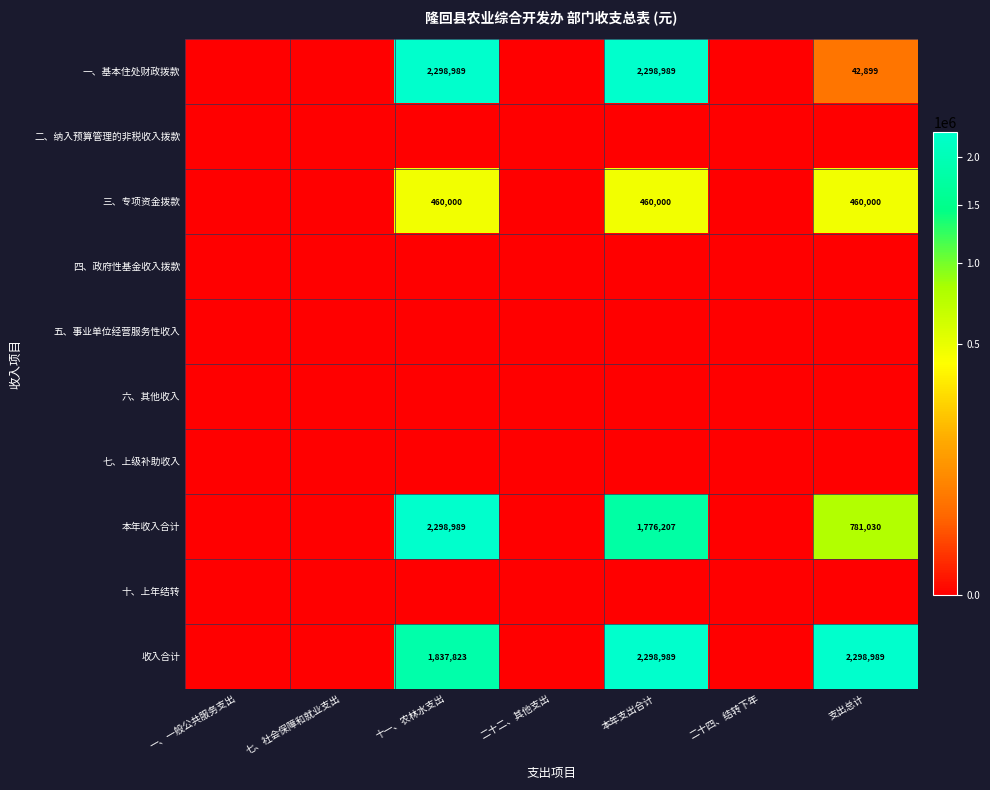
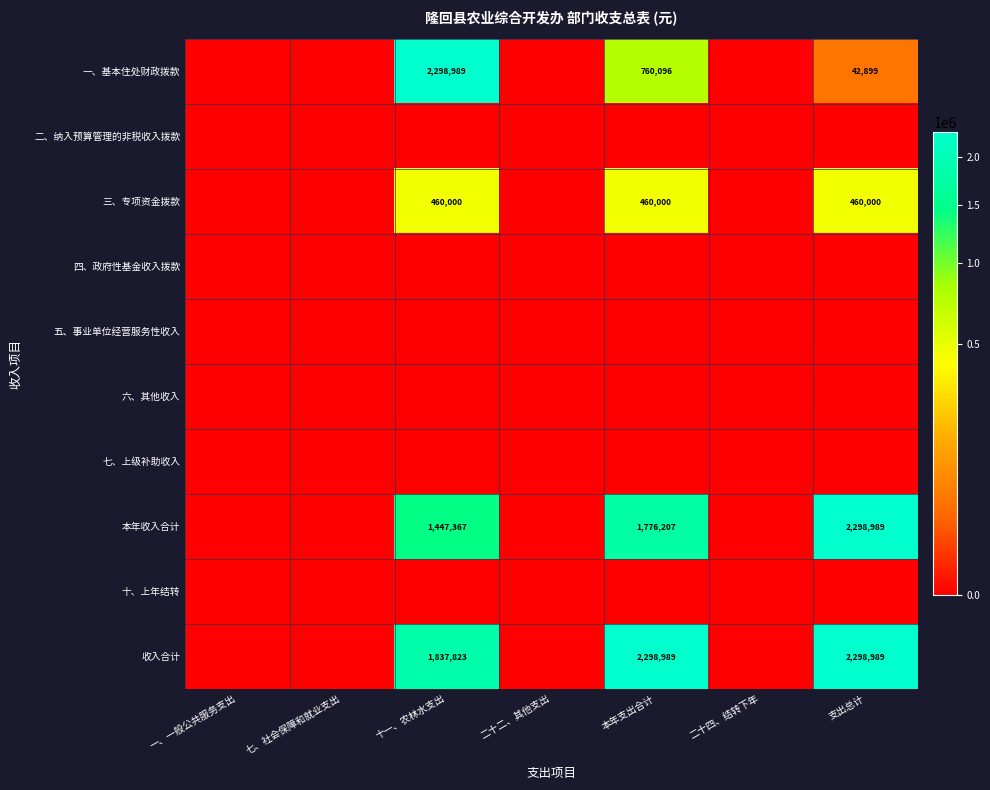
一、基本住处财政拨款, 本年支出合计: 2,298,989 -> 760,096
本年收入合计, 十一、农林水支出: 2,298,989 -> 1,447,367
本年收入合计, 支出总计: 781,030 -> 2,298,989
